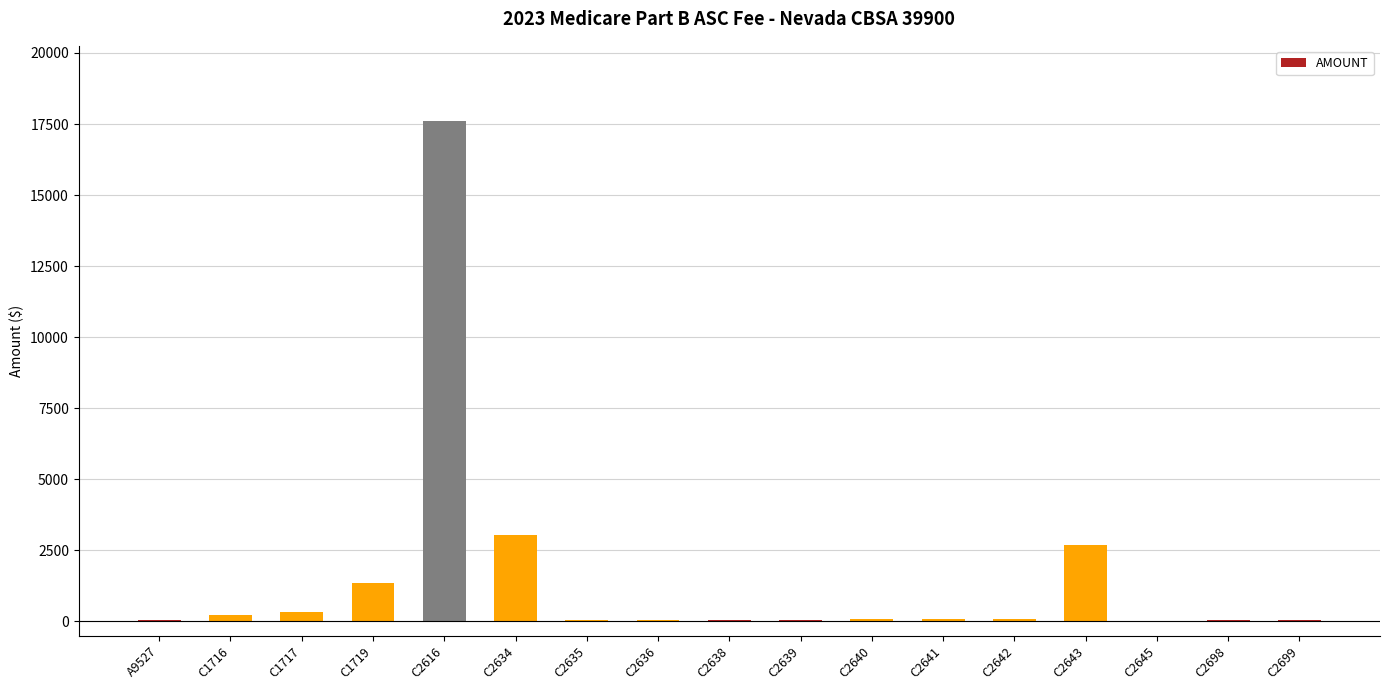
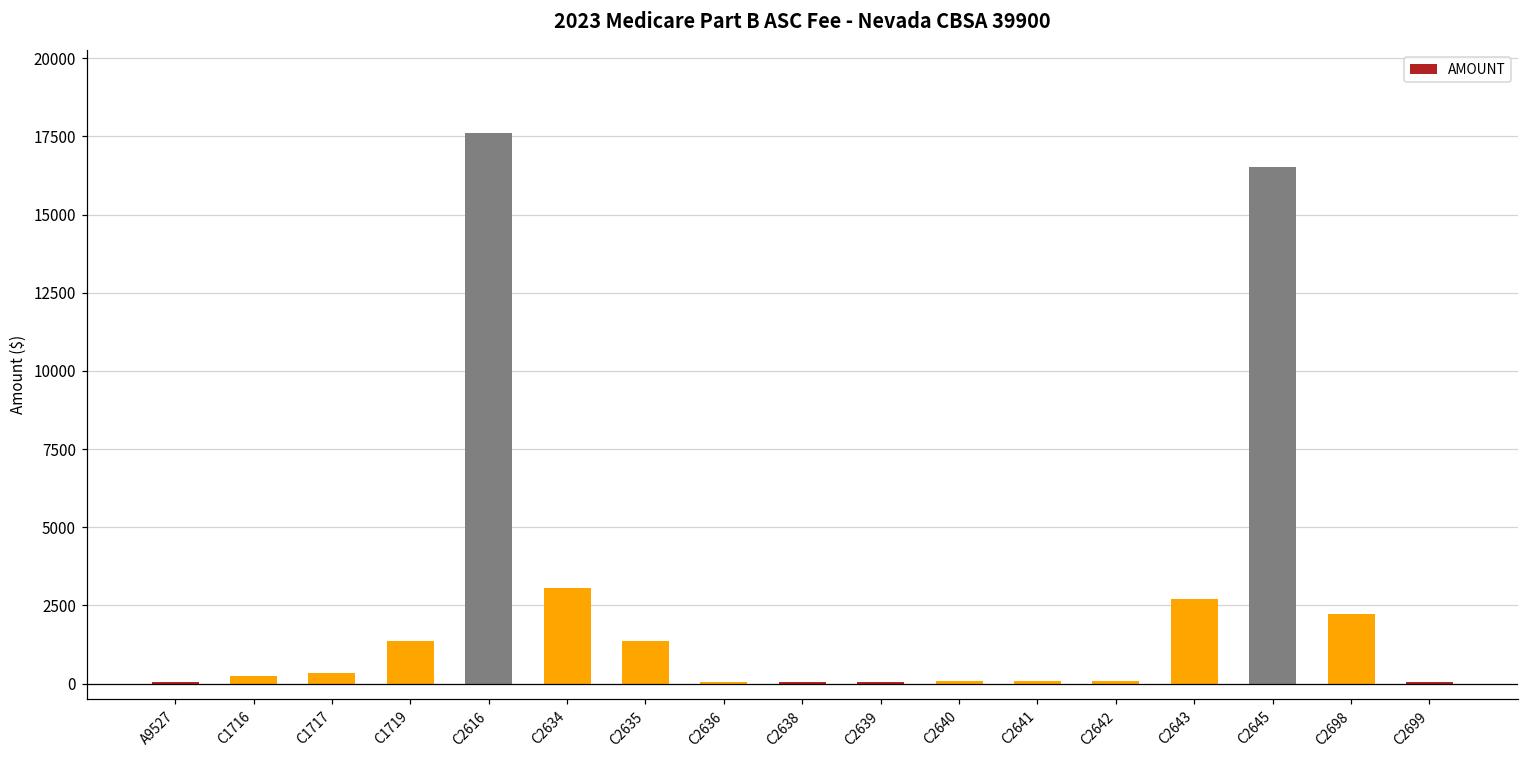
C2635: 100 -> 1400
C2645: 0 -> 16500
C2698: 0 -> 2200
